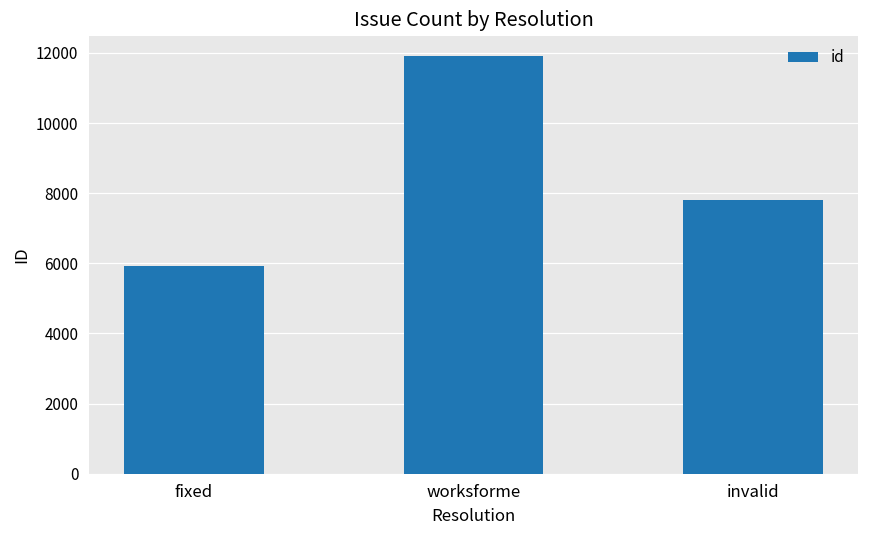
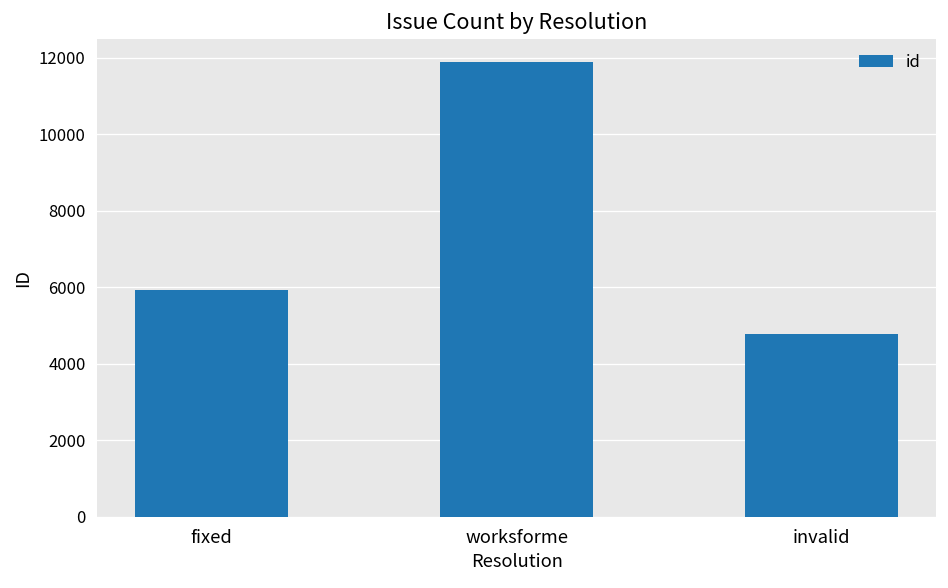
invalid: 7800 -> 4800
